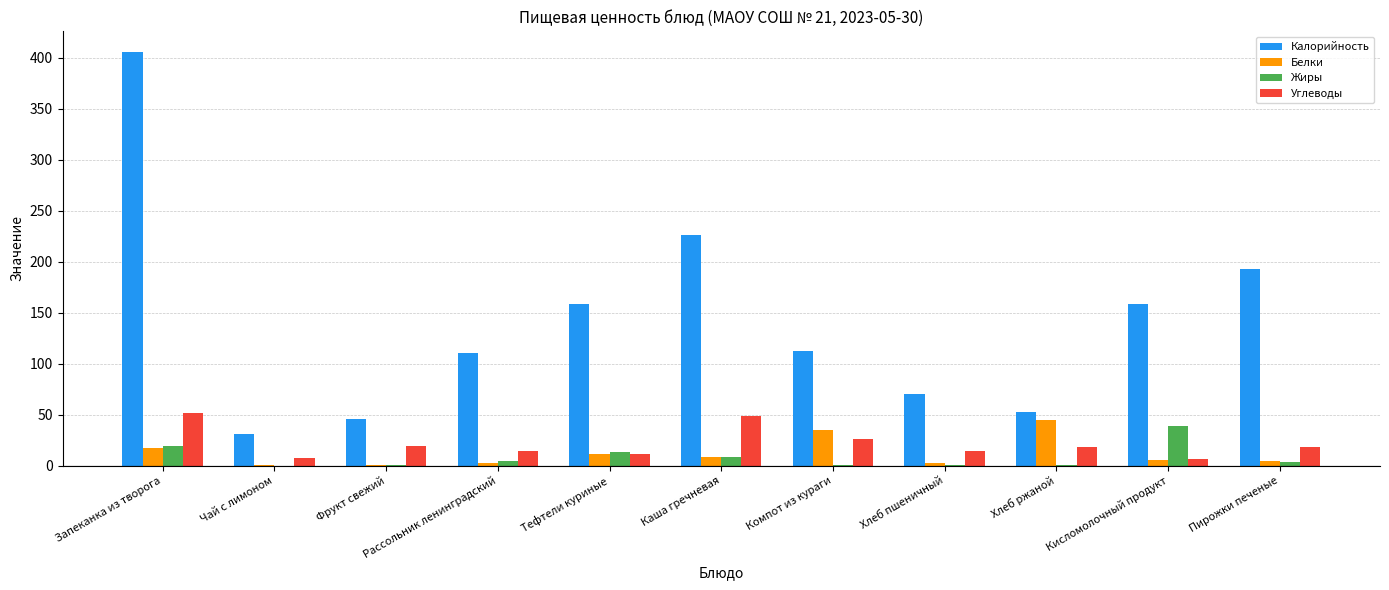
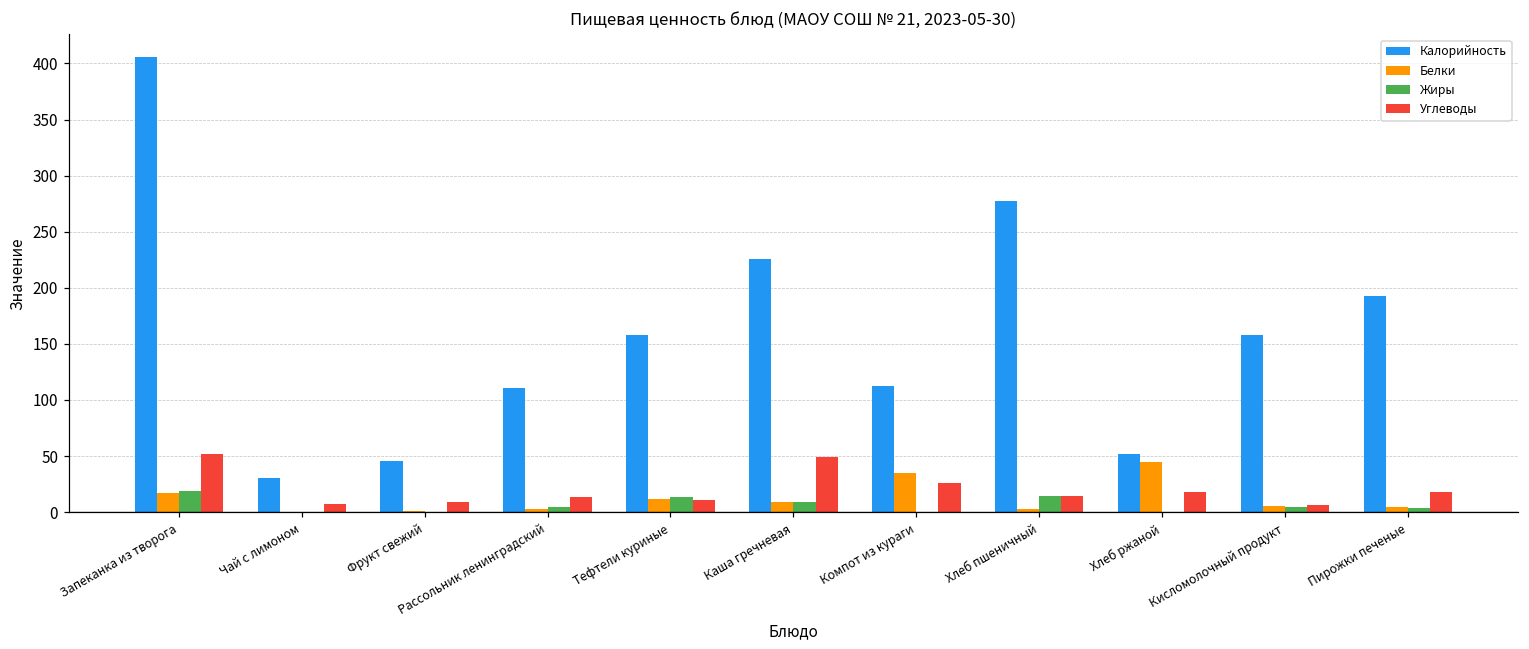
Углеводы, Фрукт свежий: 20 -> 9
Калорийность, Хлеб пшеничный: 71 -> 277
Жиры, Хлеб пшеничный: 0 -> 15
Жиры, Кисломолочный продукт: 39 -> 5
